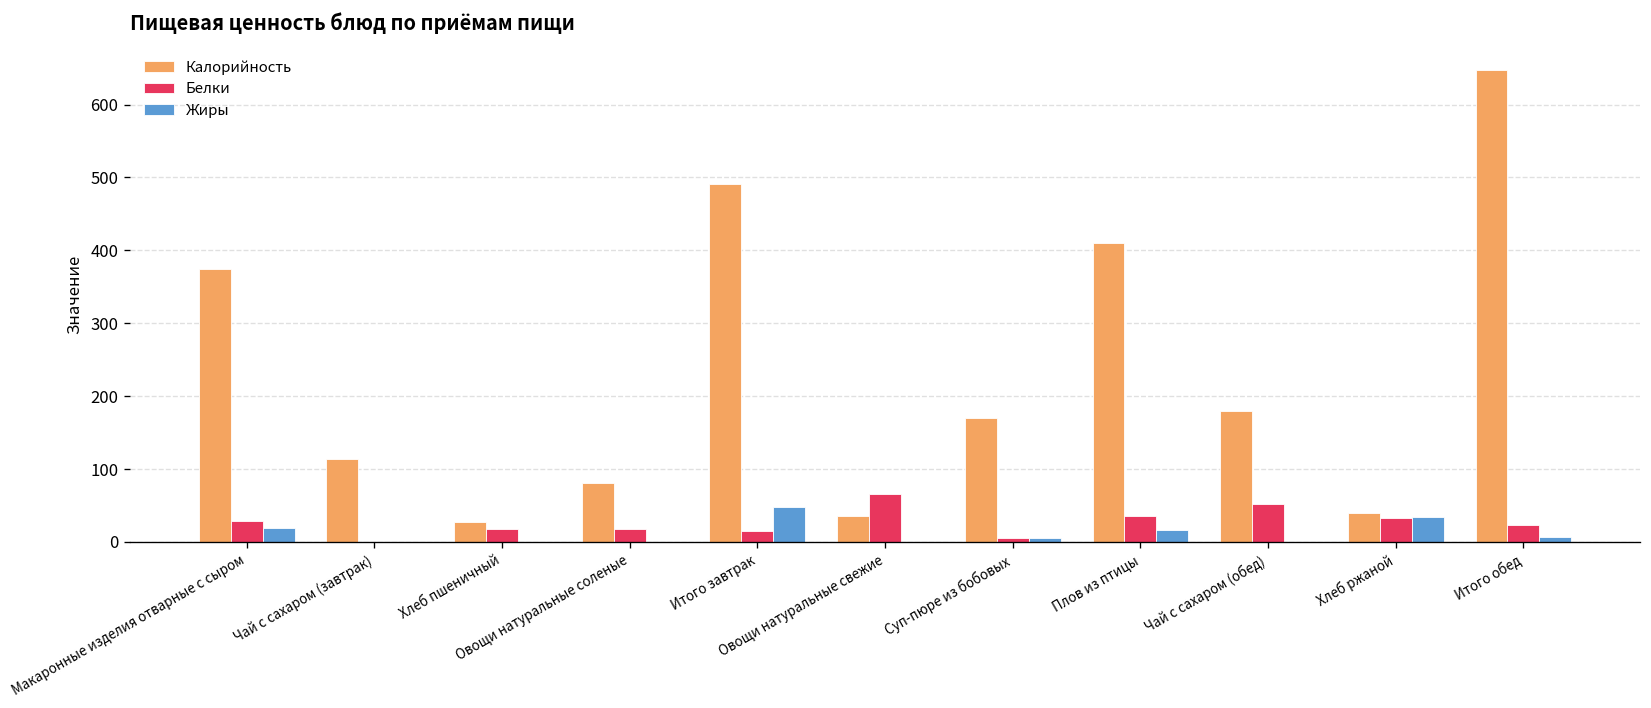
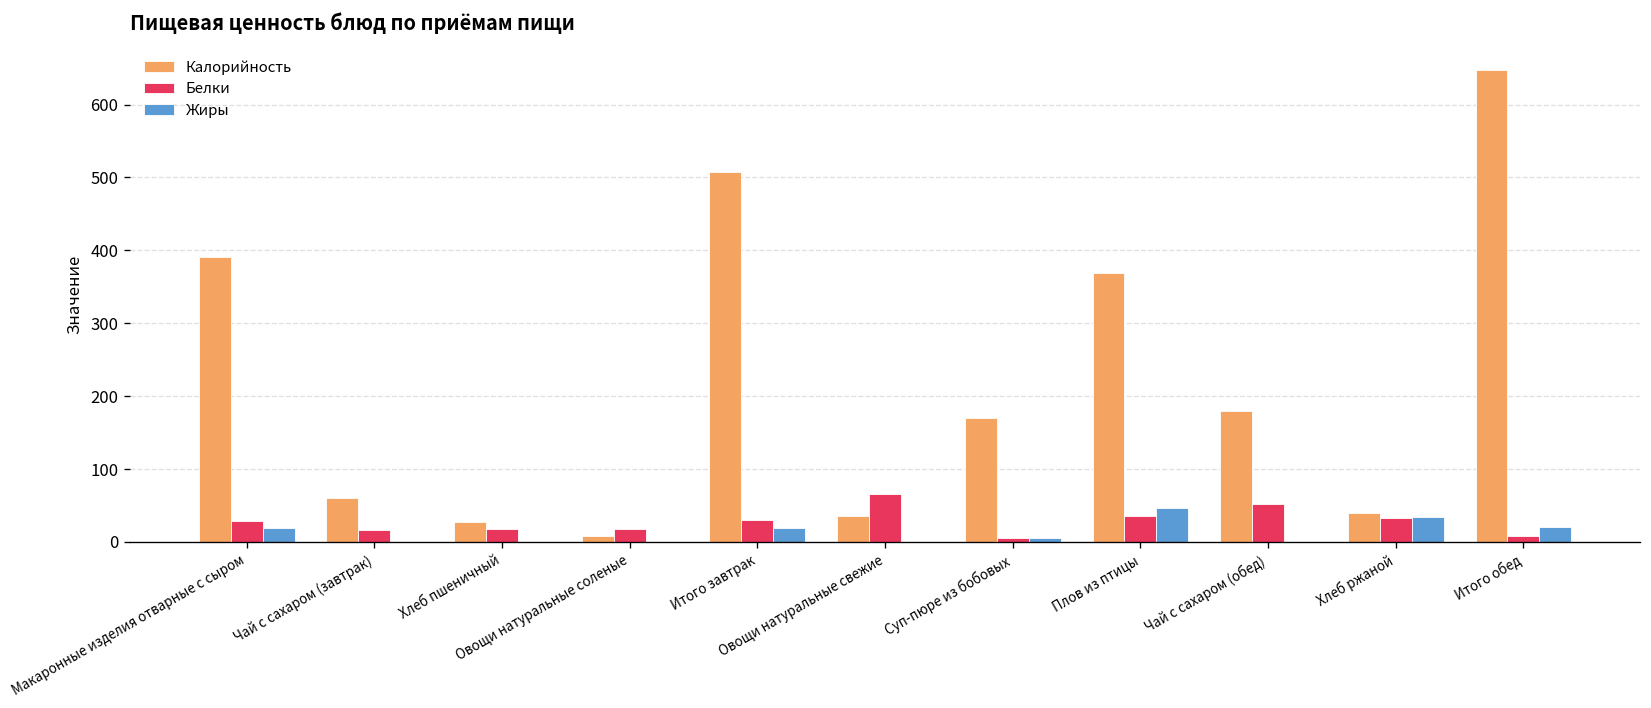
Калорийность, Макаронные изделия отварные с сыром: 370 -> 390
Калорийность, Чай с сахаром (завтрак): 110 -> 60
Белки, Чай с сахаром (завтрак): 0 -> 20
Калорийность, Овощи натуральные соленые: 80 -> 10
Калорийность, Итого завтрак: 490 -> 510
Белки, Итого завтрак: 20 -> 30
Жиры, Итого завтрак: 50 -> 20
Калорийность, Плов из птицы: 410 -> 370
Жиры, Плов из птицы: 20 -> 50
Белки, Итого обед: 20 -> 10
Жиры, Итого обед: 10 -> 20
